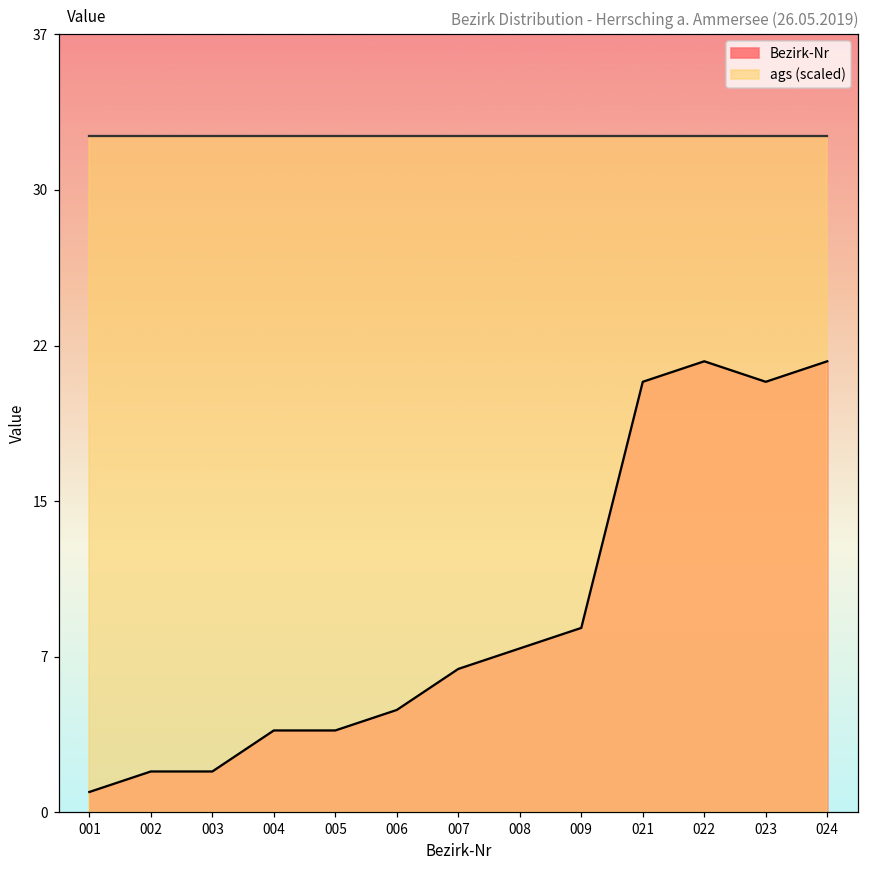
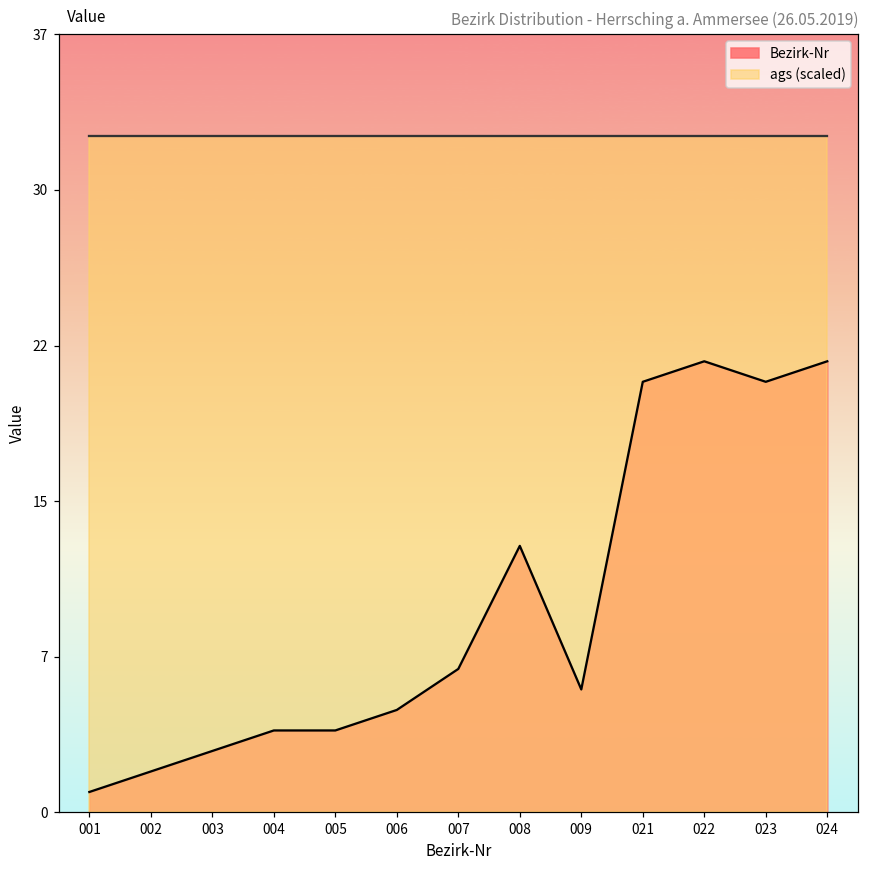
Bezirk-Nr, 003: 2 -> 3
Bezirk-Nr, 008: 8 -> 13
Bezirk-Nr, 009: 9 -> 6
